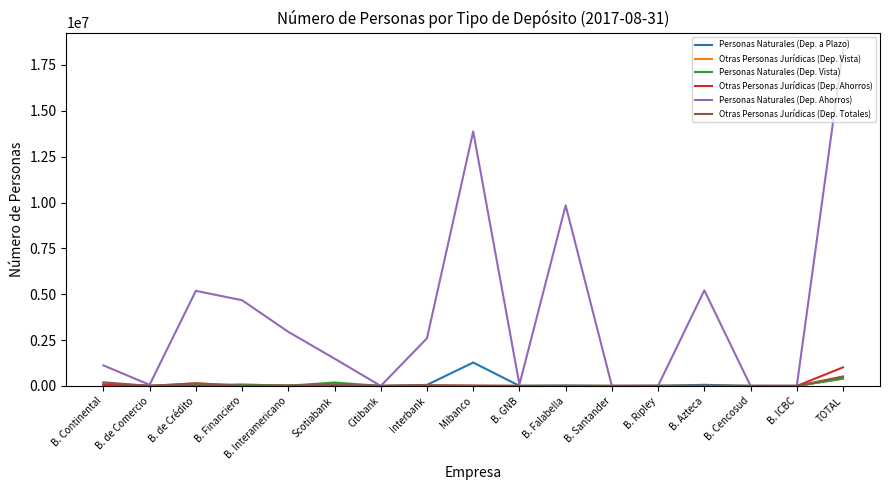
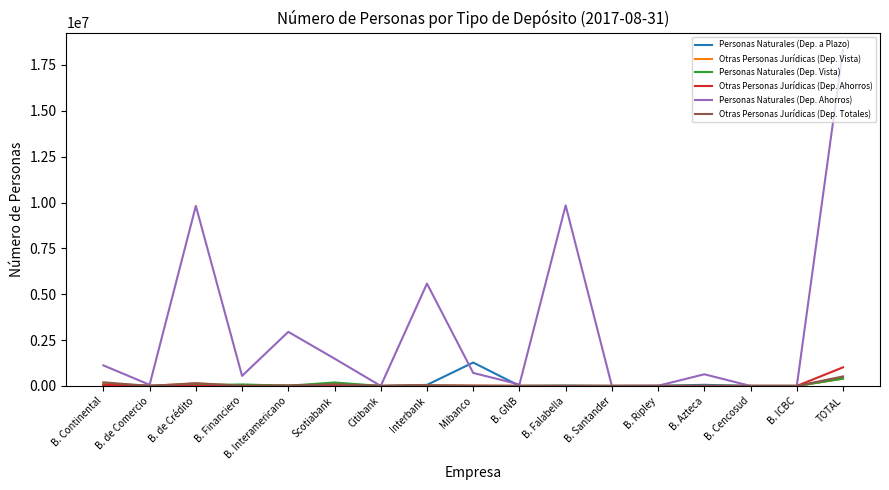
Personas Naturales (Dep. Ahorros), B. de Crédito: 5200000 -> 9800000
Personas Naturales (Dep. Ahorros), B. Financiero: 4700000 -> 500000
Personas Naturales (Dep. Ahorros), Interbank: 2600000 -> 5600000
Personas Naturales (Dep. Ahorros), Mibanco: 13900000 -> 700000
Personas Naturales (Dep. Ahorros), B. Azteca: 5200000 -> 600000
